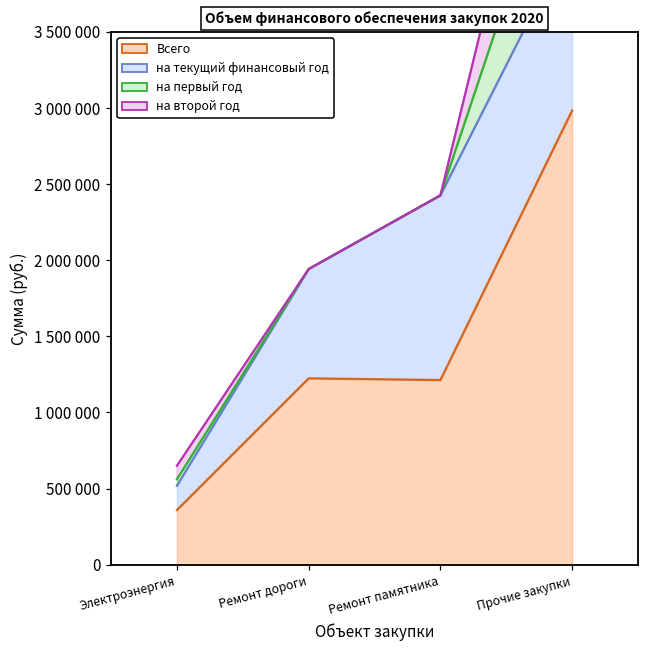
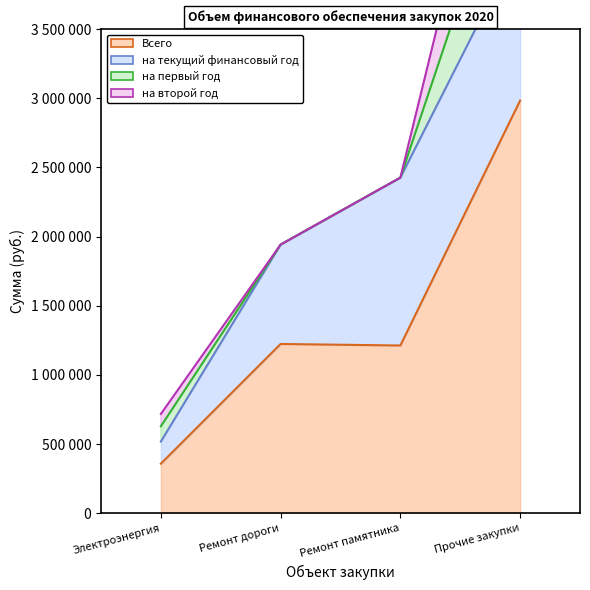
на первый год, Электроэнергия: 40000 -> 110000
